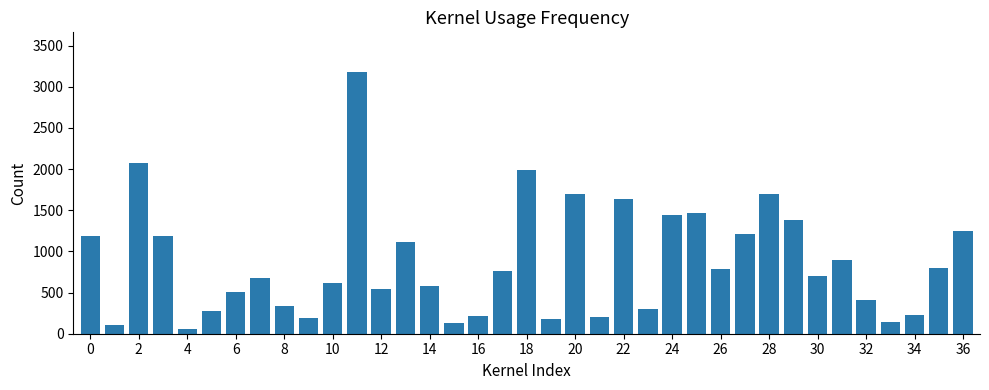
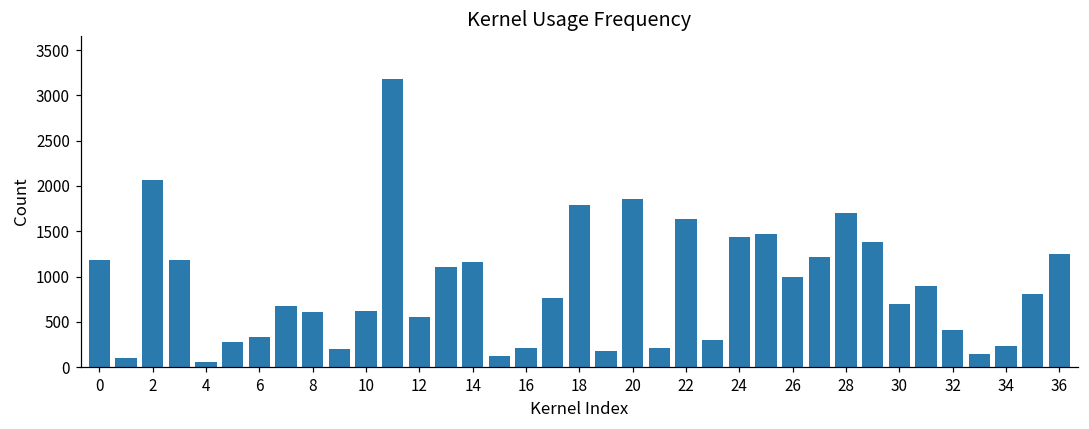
6: 500 -> 300
8: 300 -> 600
14: 600 -> 1200
18: 2000 -> 1800
20: 1700 -> 1900
26: 800 -> 1000
